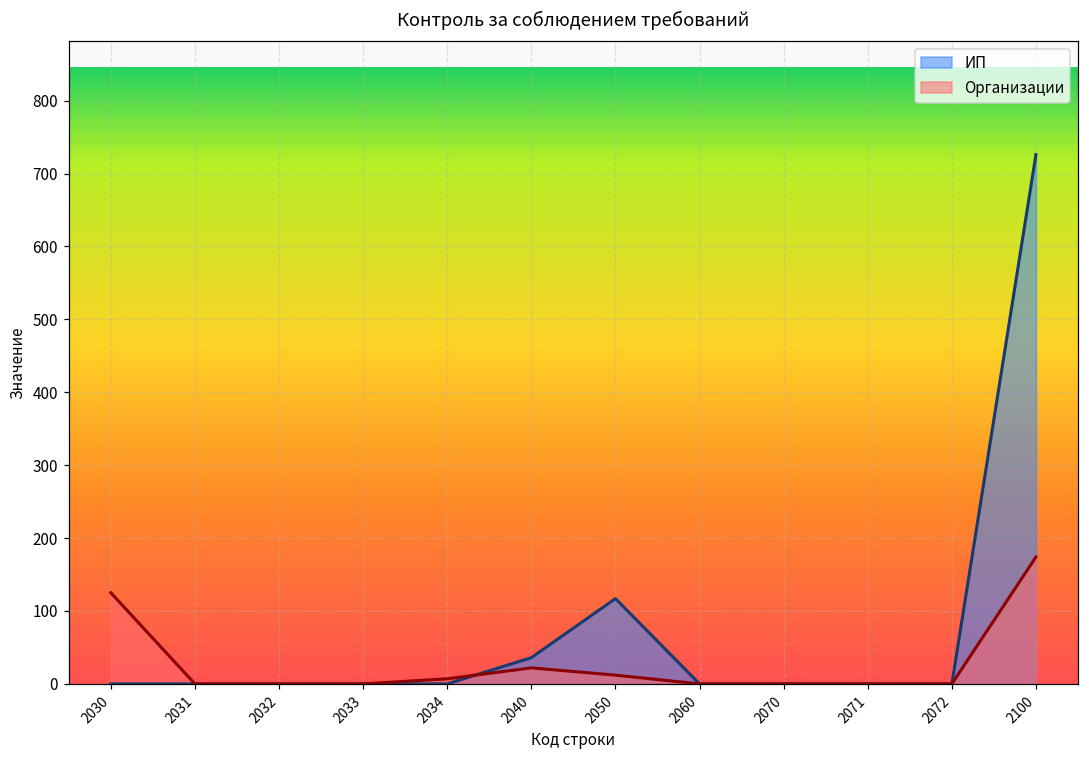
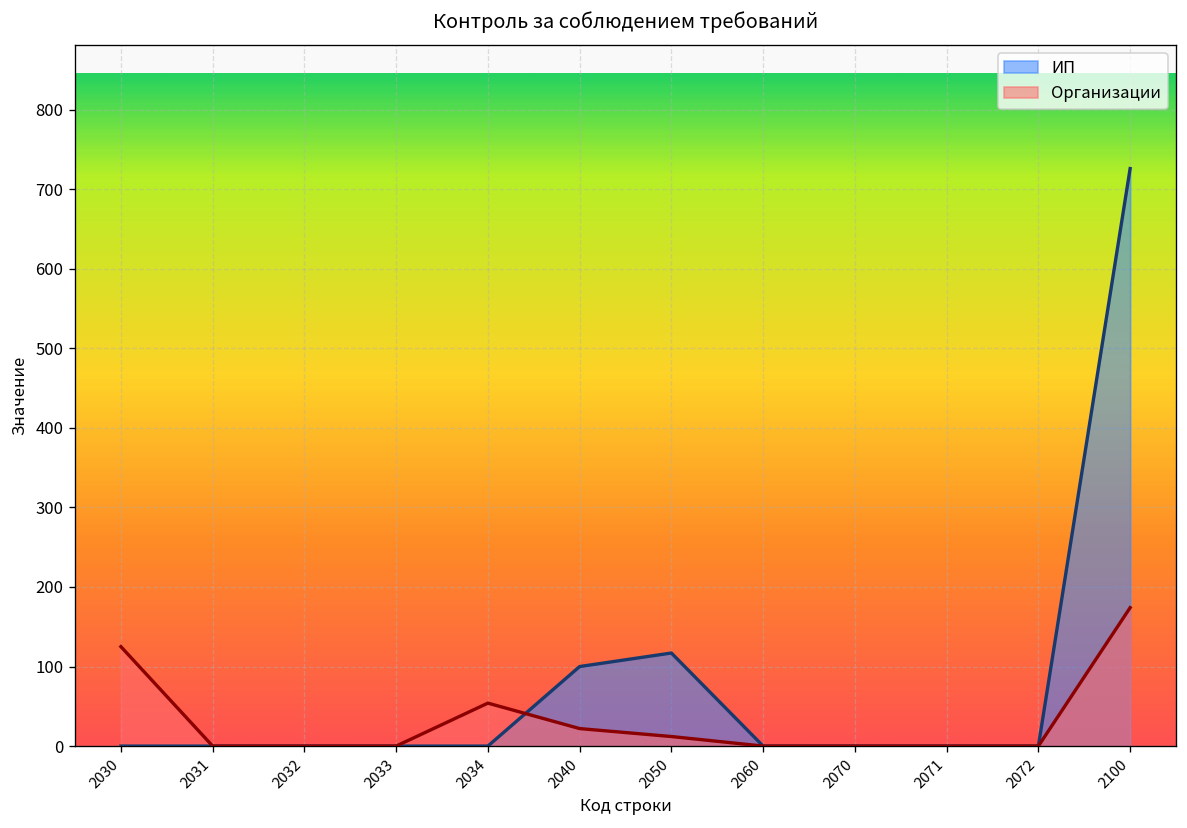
Организации, 2034: 10 -> 50
ИП, 2040: 40 -> 100
